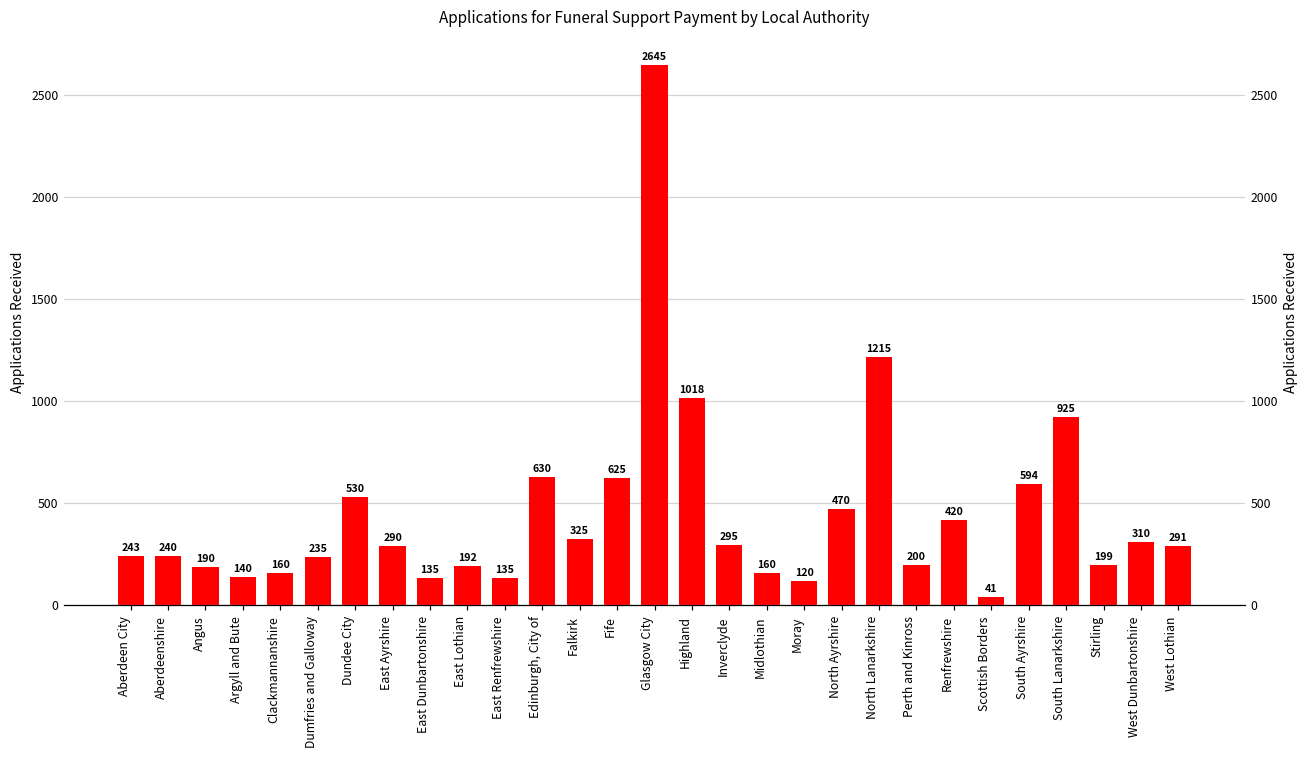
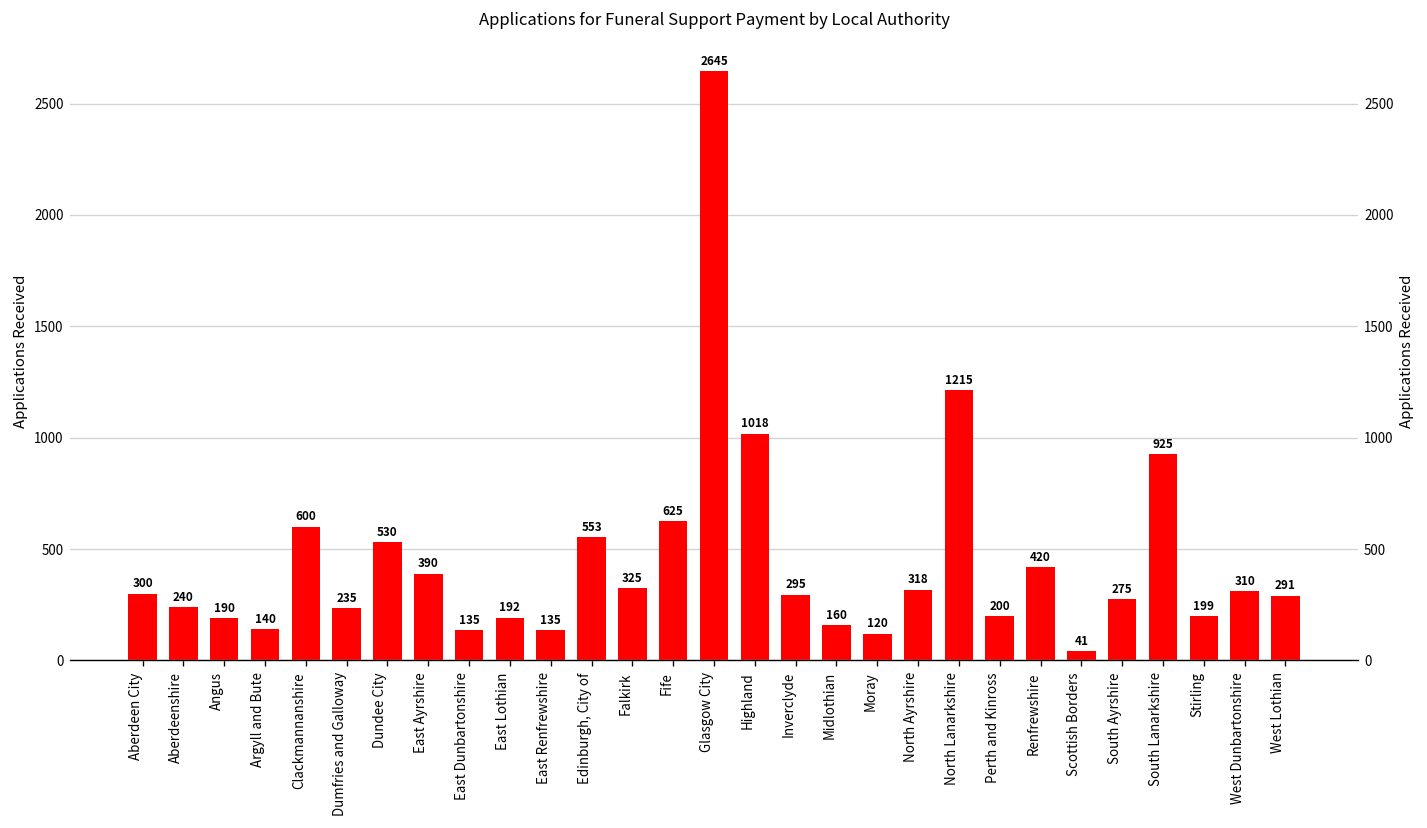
Aberdeen City: 243 -> 300
Clackmannanshire: 160 -> 600
East Ayrshire: 290 -> 390
Edinburgh, City of: 630 -> 553
North Ayrshire: 470 -> 318
South Ayrshire: 594 -> 275
